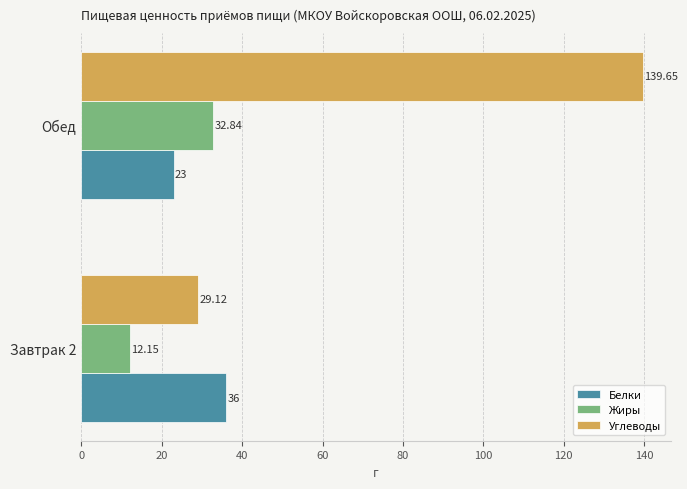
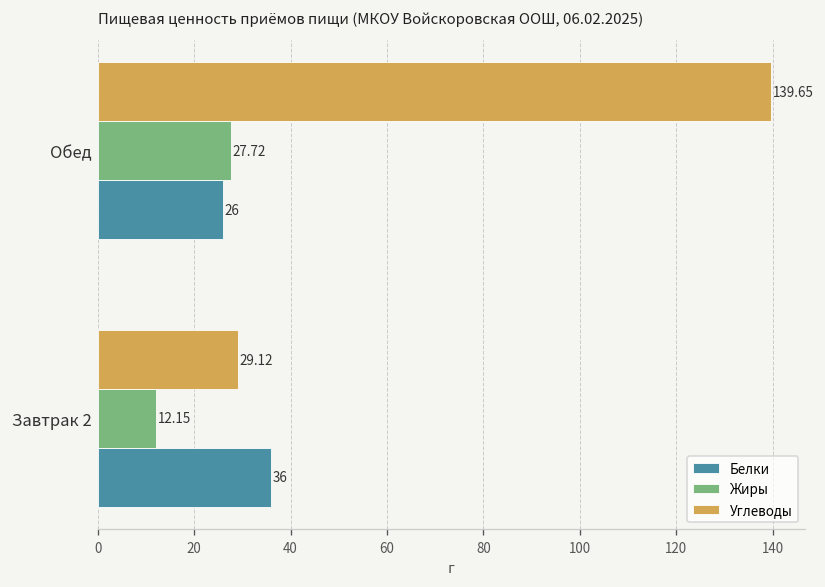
Жиры, Обед: 32.84 -> 27.72
Белки, Обед: 23 -> 26
